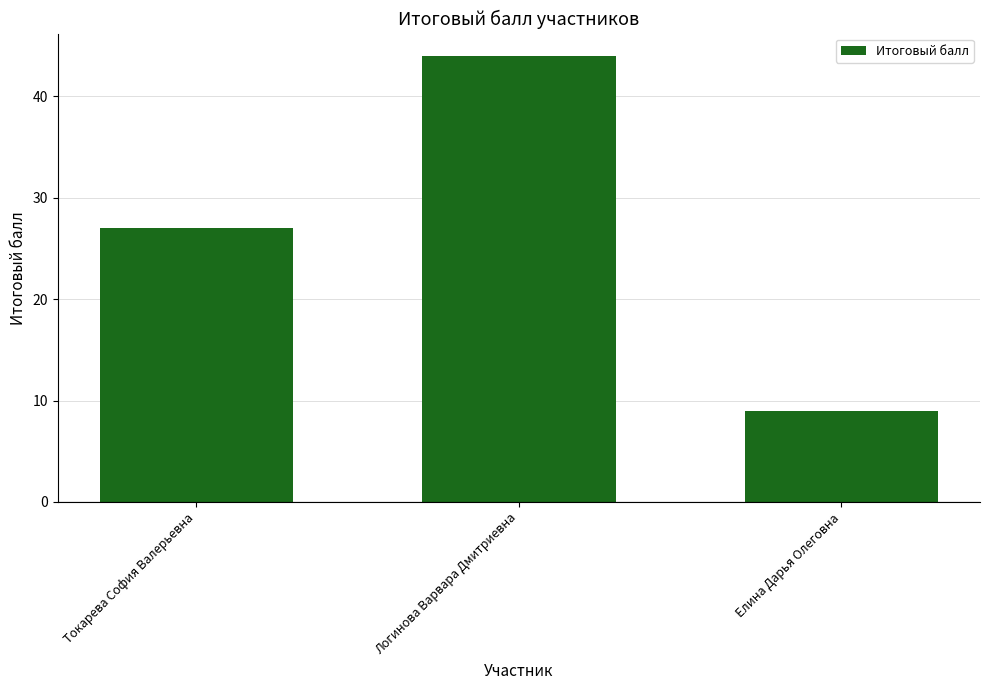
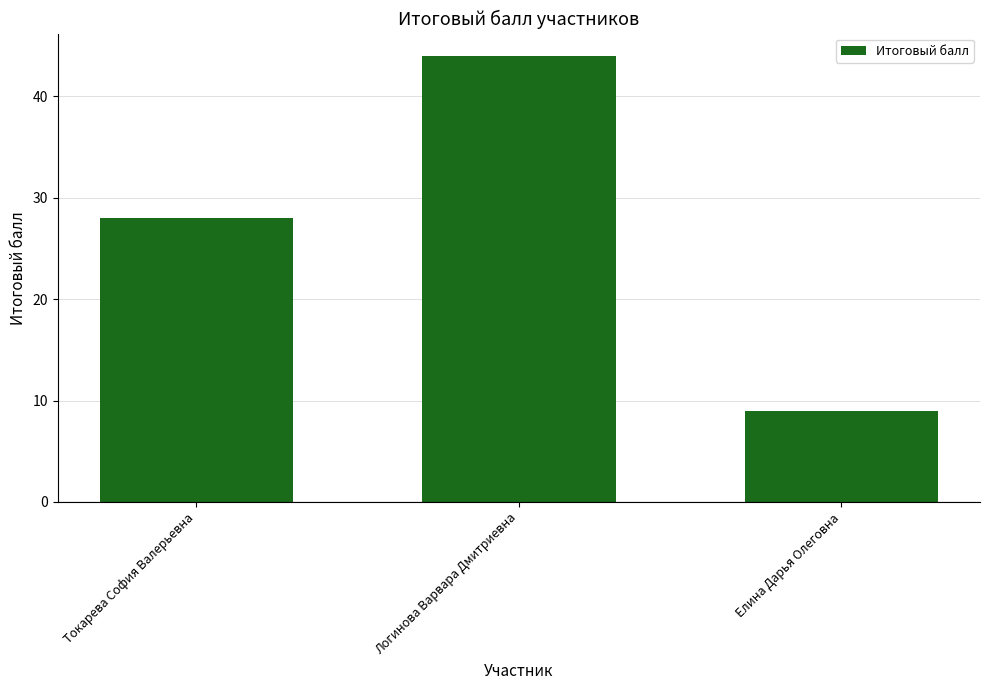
Токарева София Валерьевна: 27 -> 28
